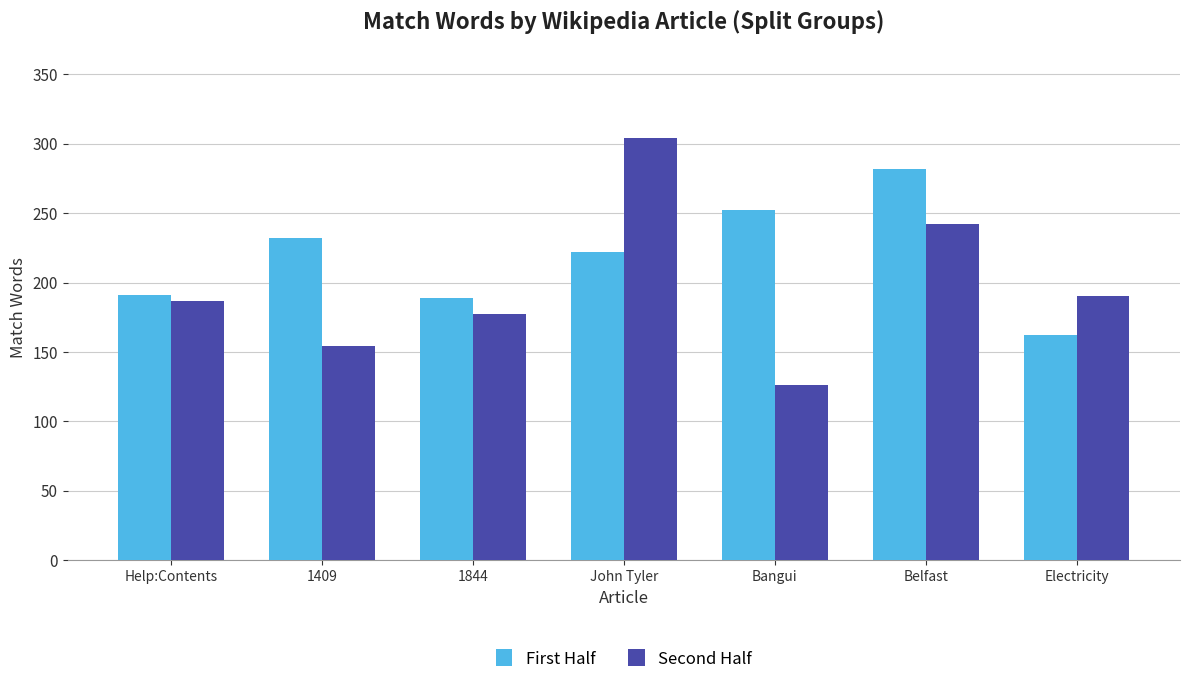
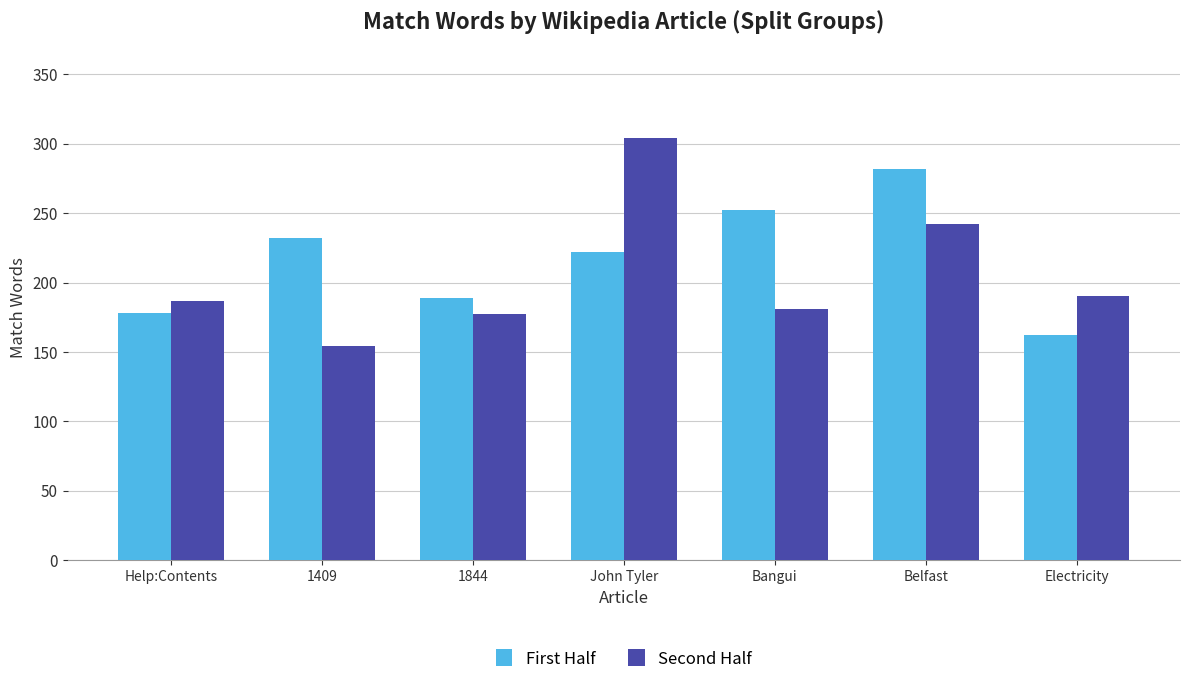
First Half, Help:Contents: 191 -> 178
Second Half, Bangui: 126 -> 181
